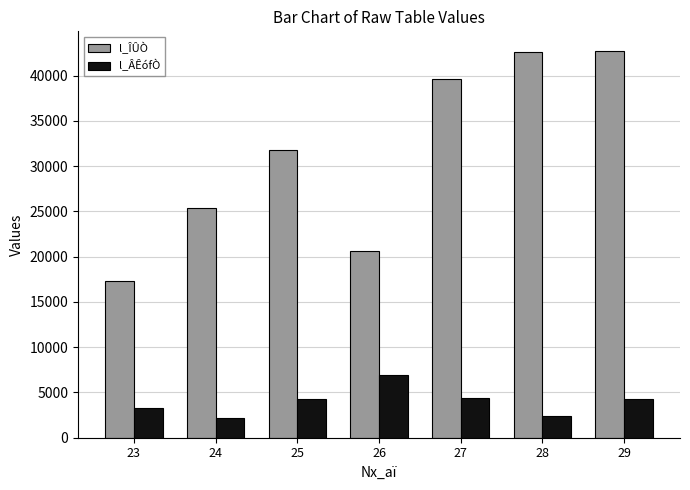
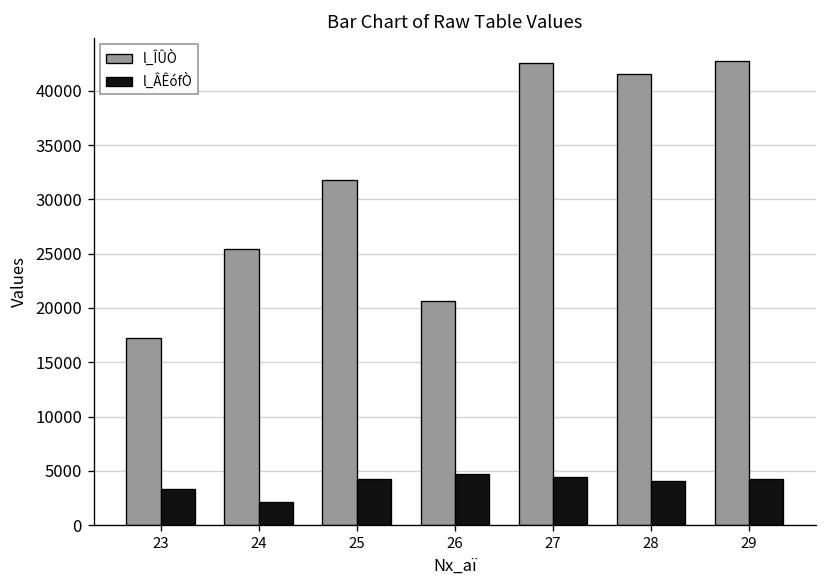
l_ÂÊófÒ, 26: 7000 -> 5000
l_ÎÛÒ, 27: 40000 -> 43000
l_ÎÛÒ, 28: 43000 -> 42000
l_ÂÊófÒ, 28: 2000 -> 4000
